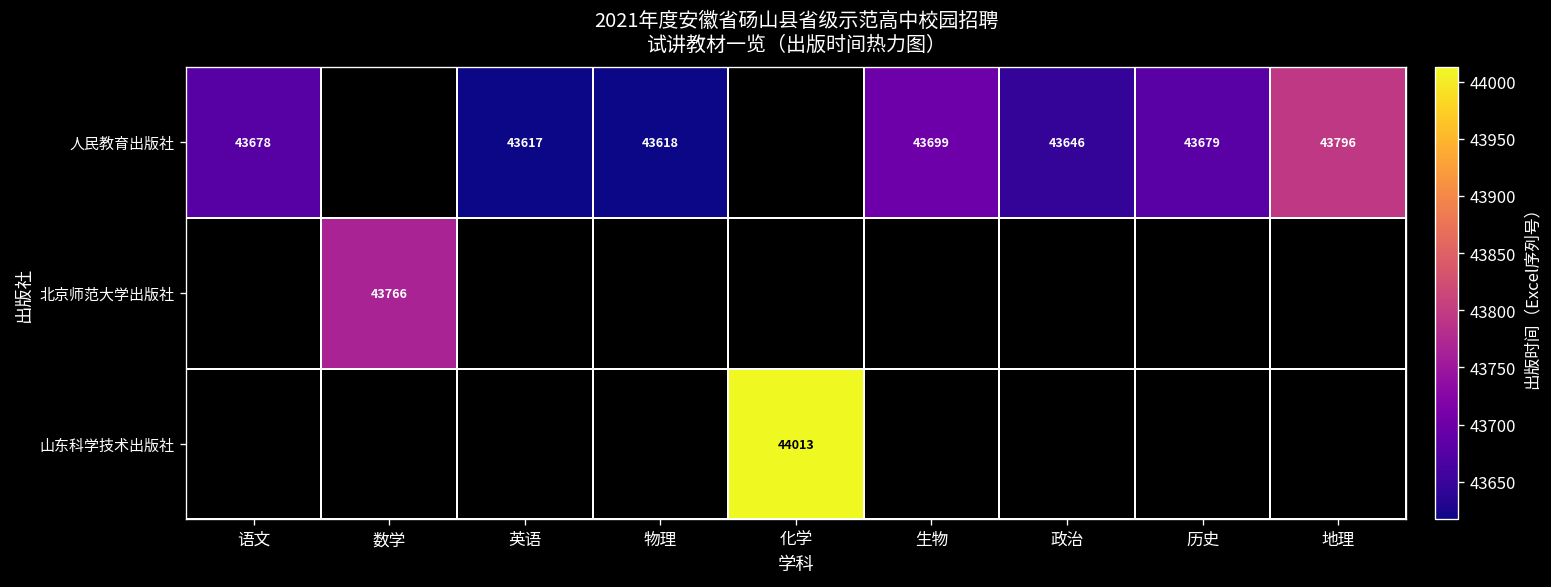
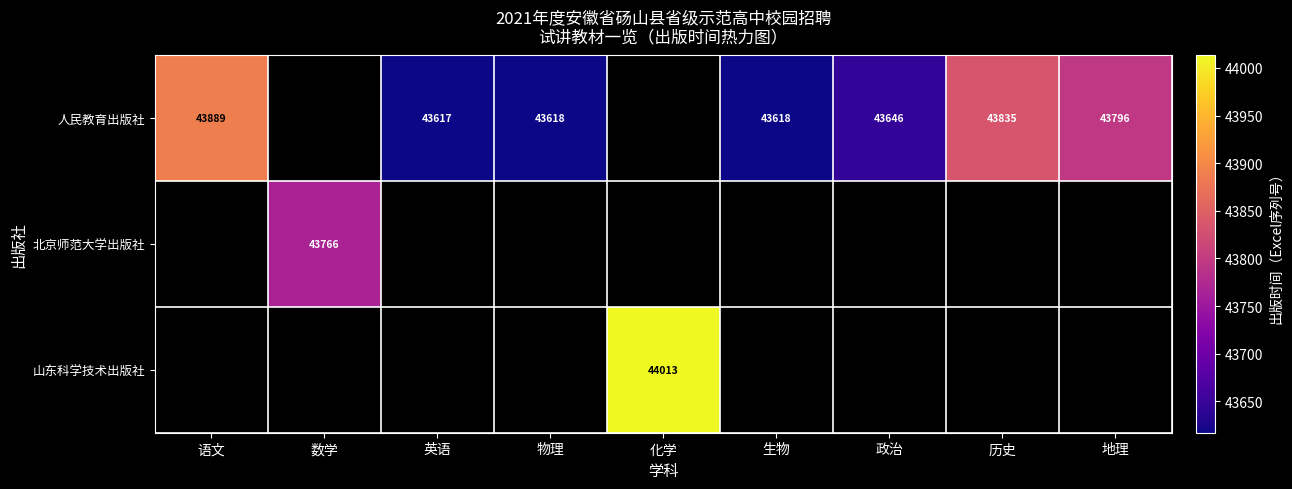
人民教育出版社, 语文: 43678 -> 43889
人民教育出版社, 生物: 43699 -> 43618
人民教育出版社, 历史: 43679 -> 43835
